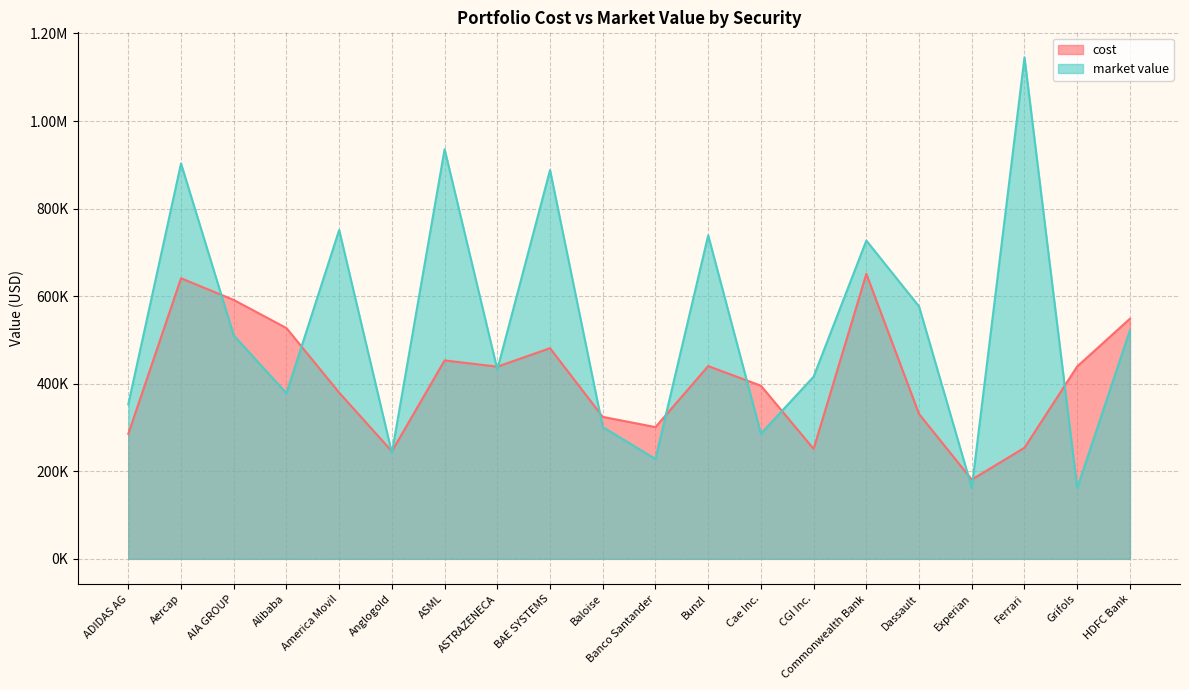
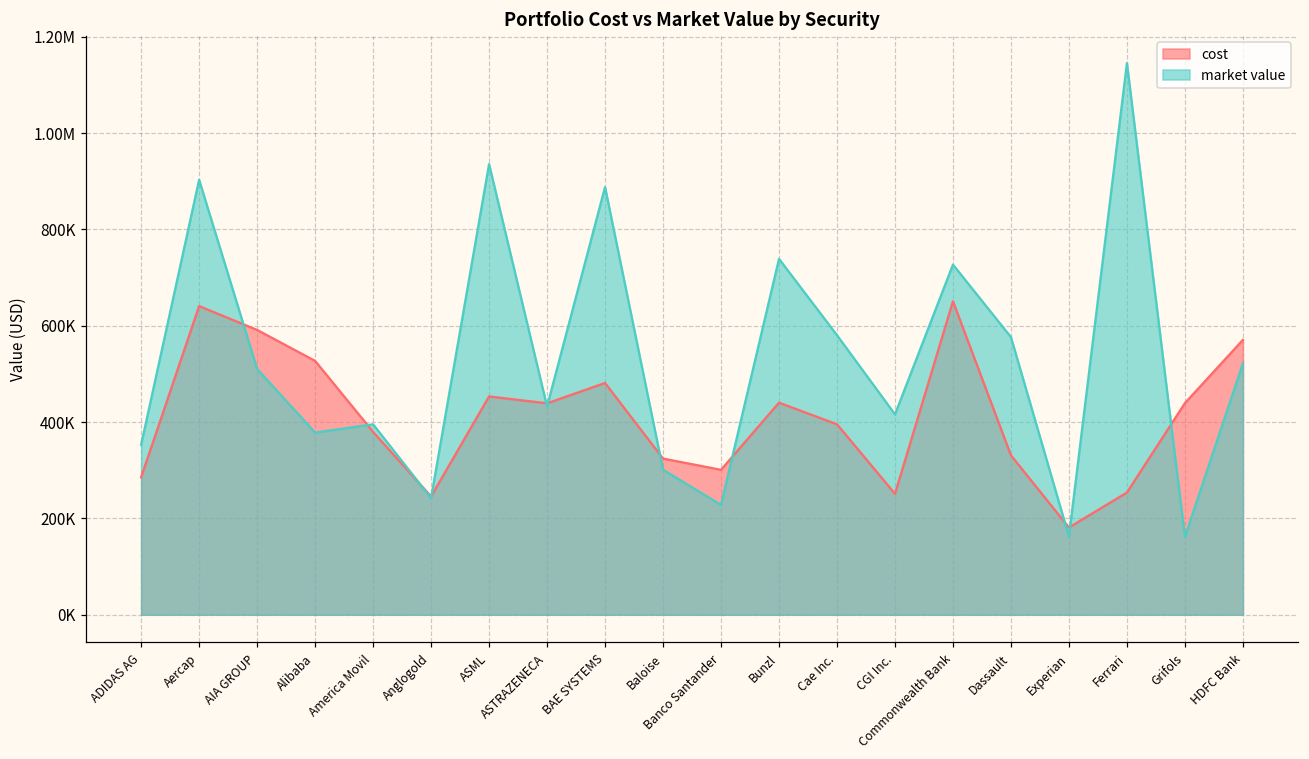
market value, America Movil: 750000 -> 400000
market value, Cae Inc.: 290000 -> 580000
cost, HDFC Bank: 550000 -> 570000
